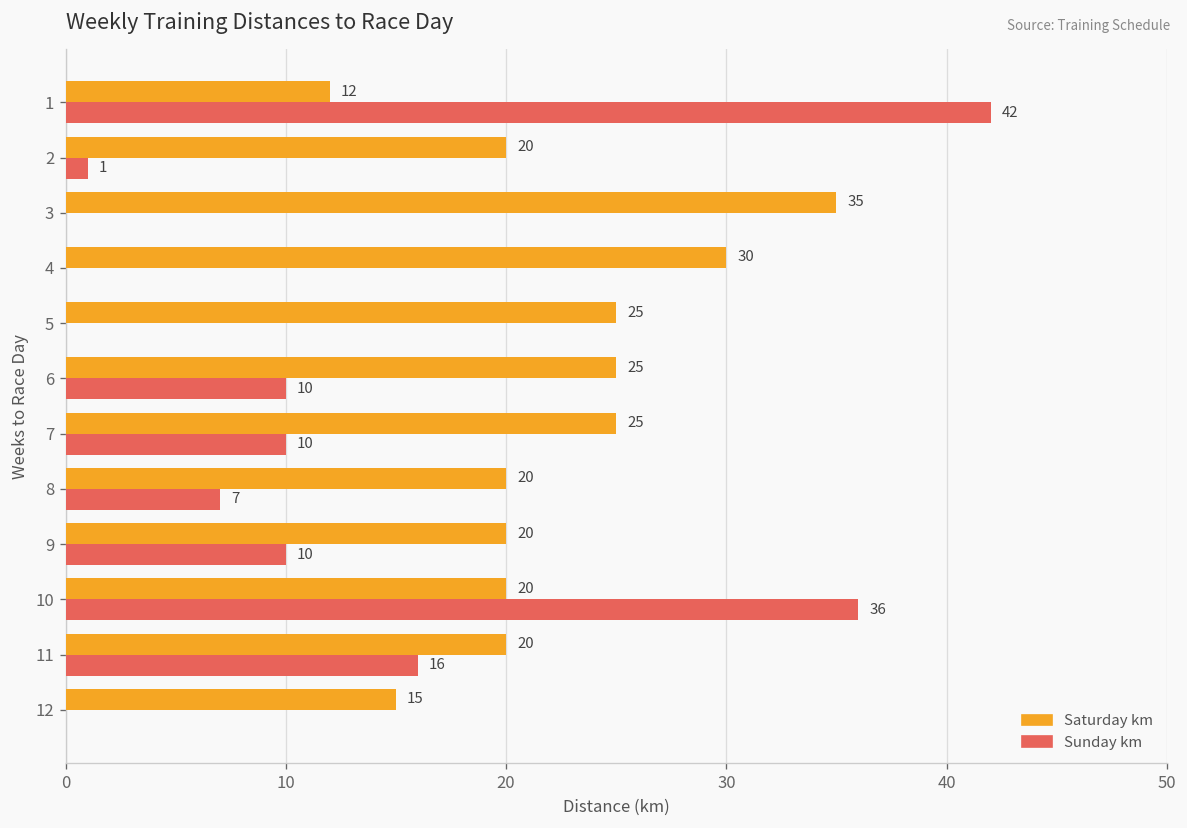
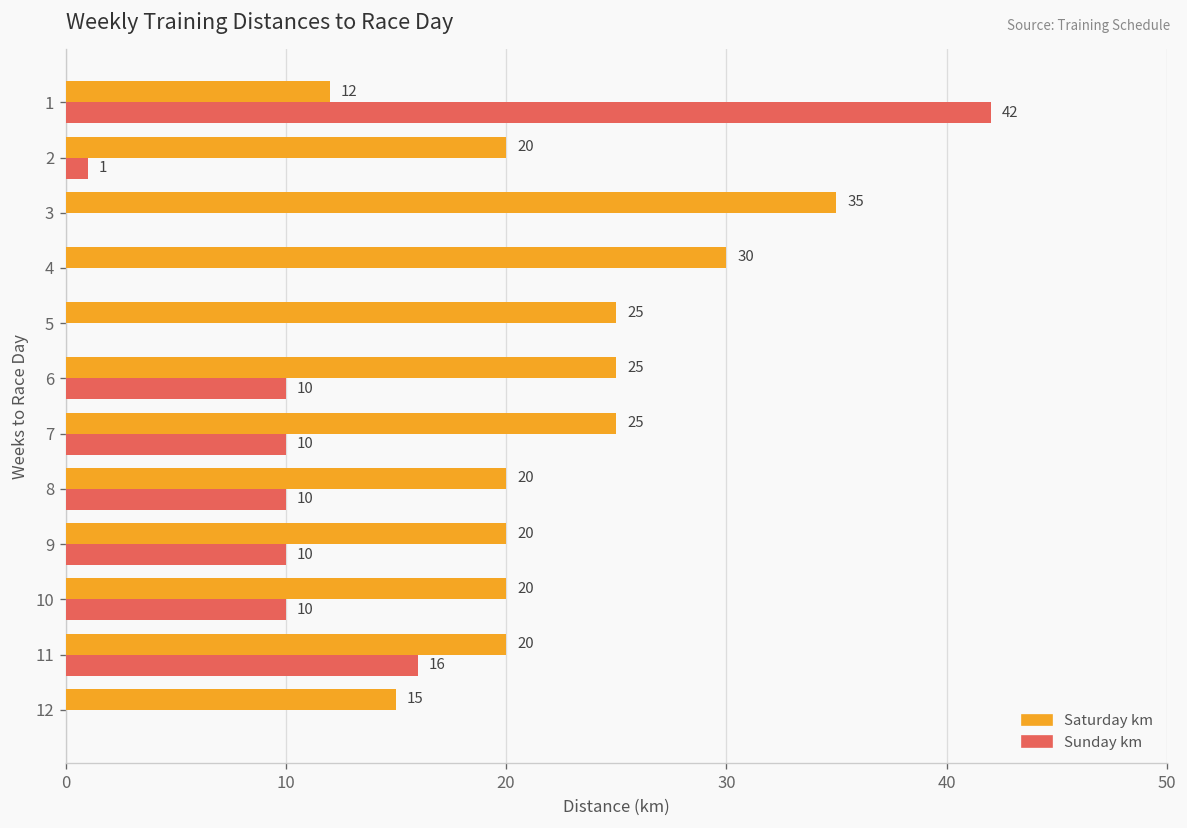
Sunday km, 8: 7 -> 10
Sunday km, 10: 36 -> 10
